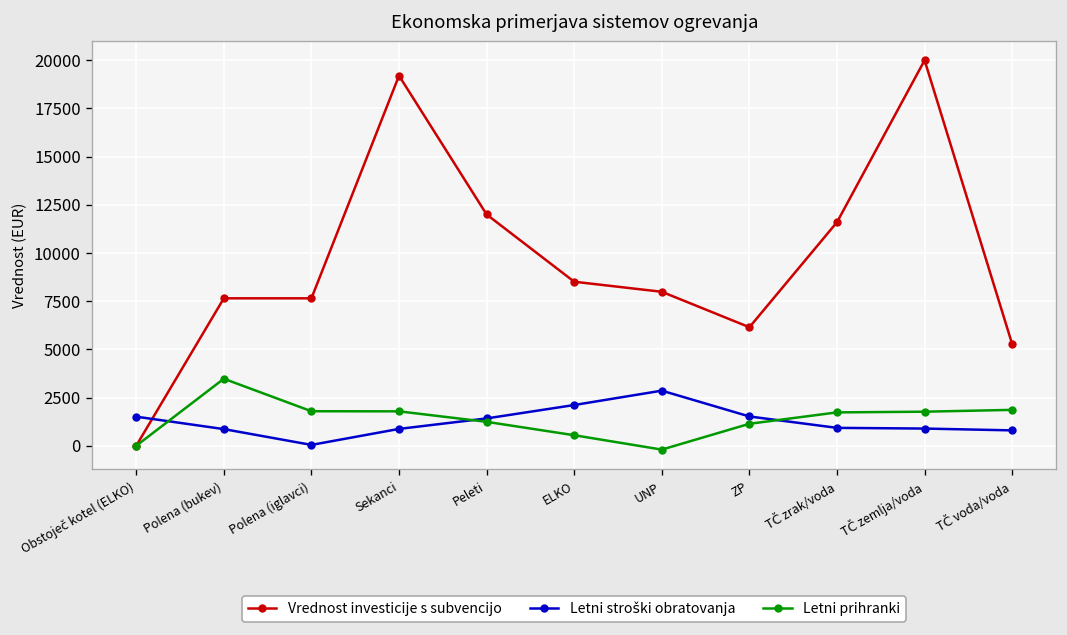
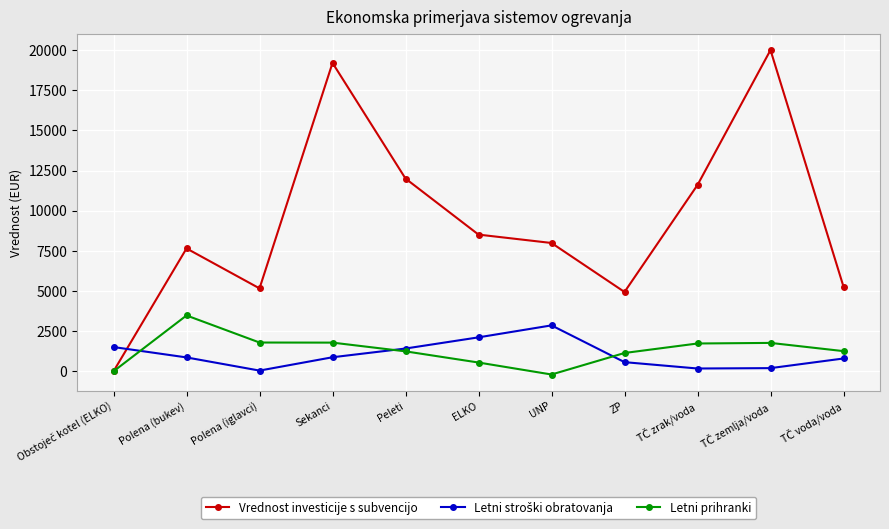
Vrednost investicije s subvencijo, Polena (iglavci): 7700 -> 5200
Vrednost investicije s subvencijo, ZP: 6200 -> 4900
Letni stroški obratovanja, ZP: 1500 -> 600
Letni stroški obratovanja, TČ zrak/voda: 900 -> 200
Letni stroški obratovanja, TČ zemlja/voda: 900 -> 200
Letni prihranki, TČ voda/voda: 1900 -> 1300
